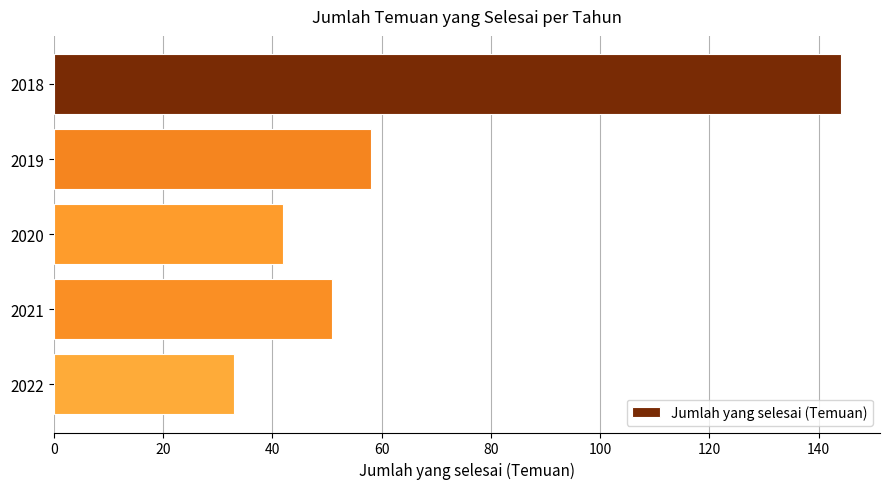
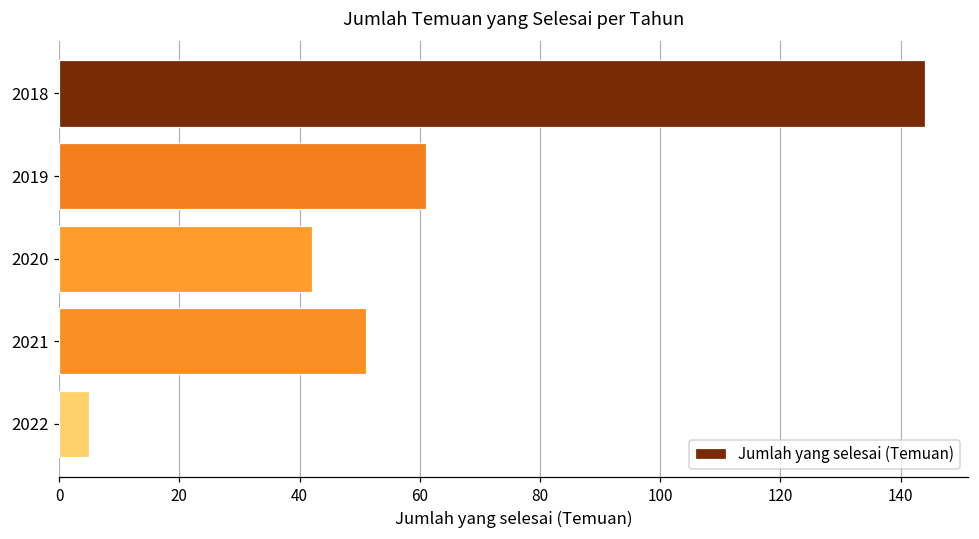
2019: 58 -> 61
2022: 33 -> 5
